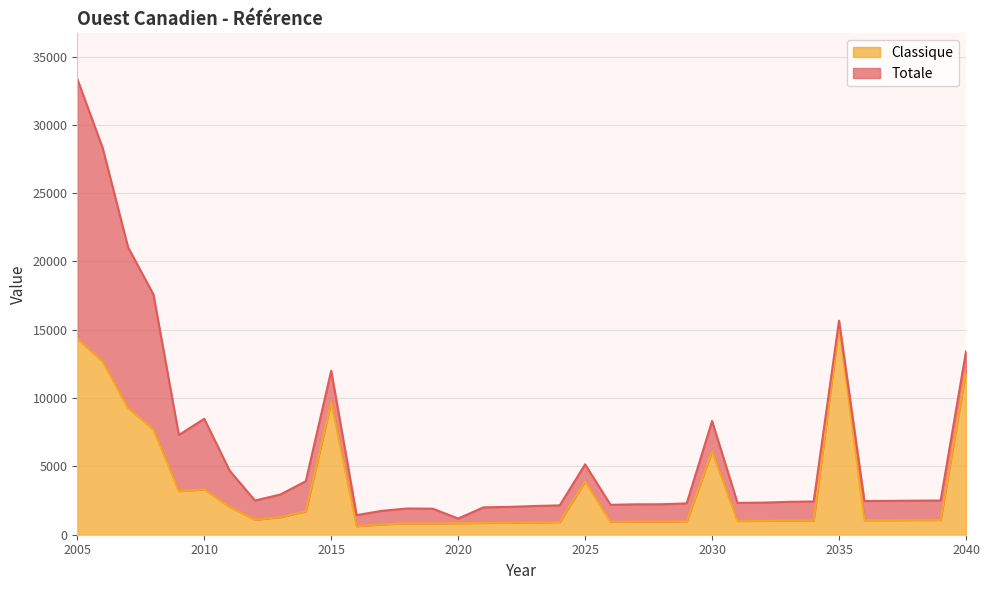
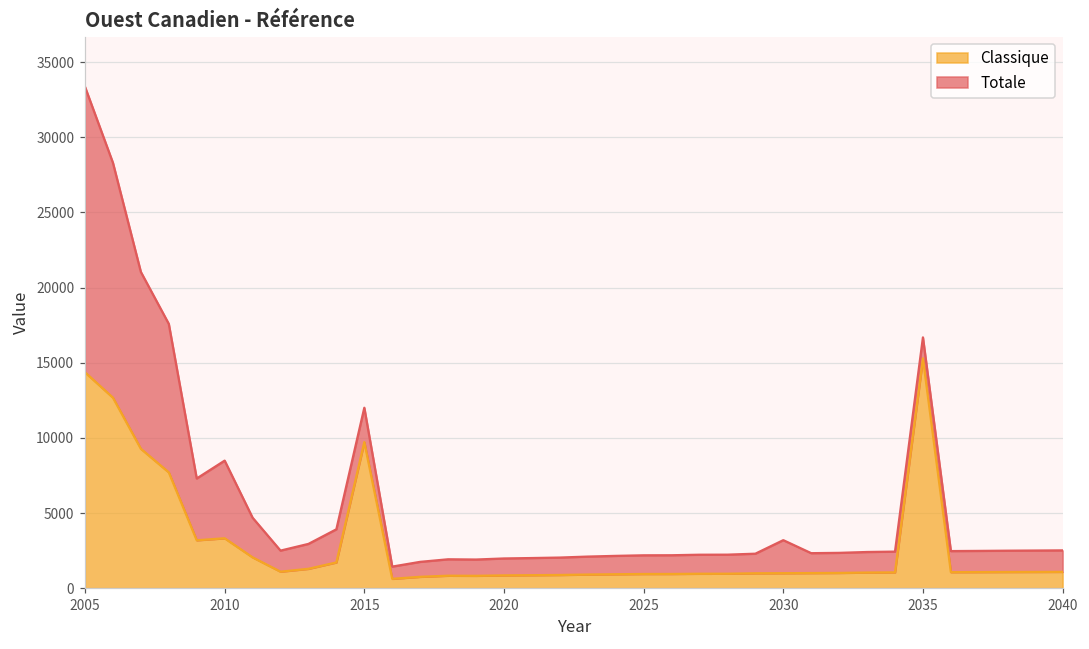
Totale, 2020: 300 -> 1100
Classique, 2025: 3900 -> 900
Classique, 2030: 6100 -> 1000
Totale, 2035: 400 -> 1400
Classique, 2040: 12000 -> 1100
